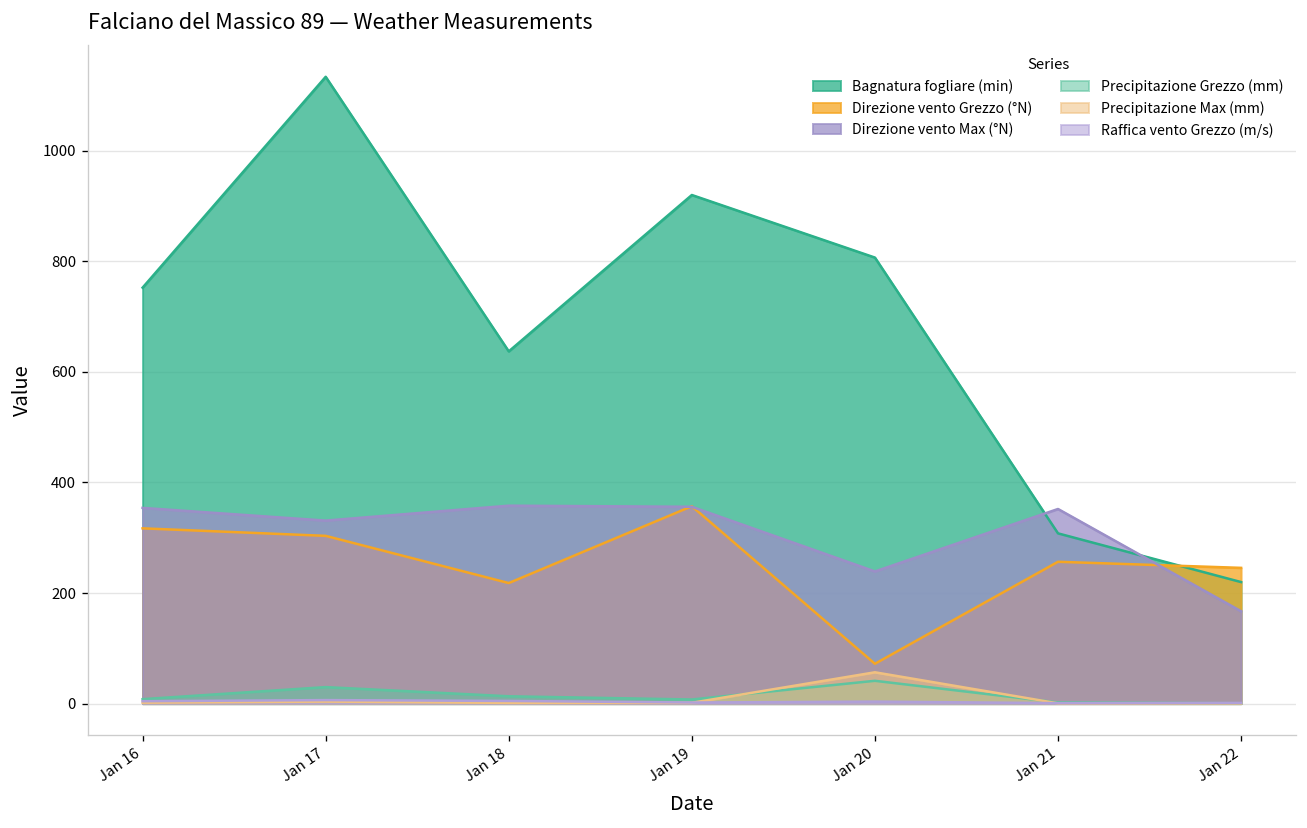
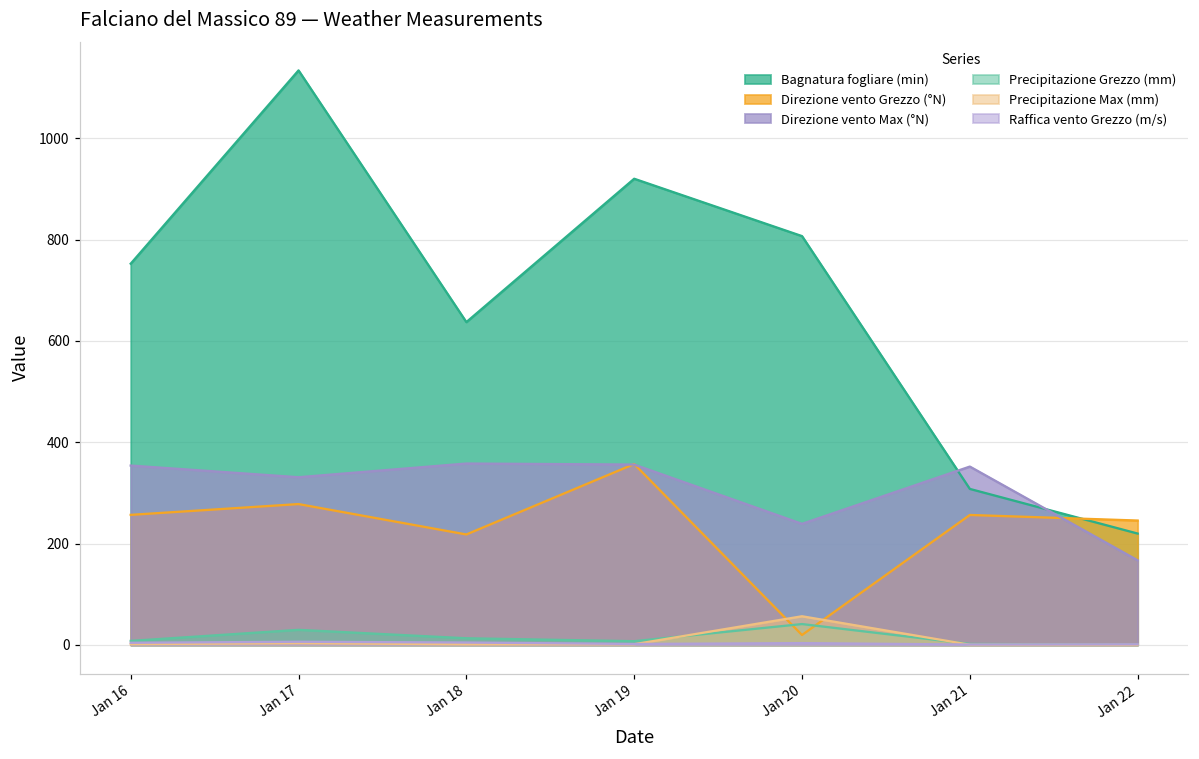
Direzione vento Grezzo (°N), Jan 16: 320 -> 260
Direzione vento Grezzo (°N), Jan 17: 300 -> 280
Direzione vento Grezzo (°N), Jan 20: 70 -> 20
